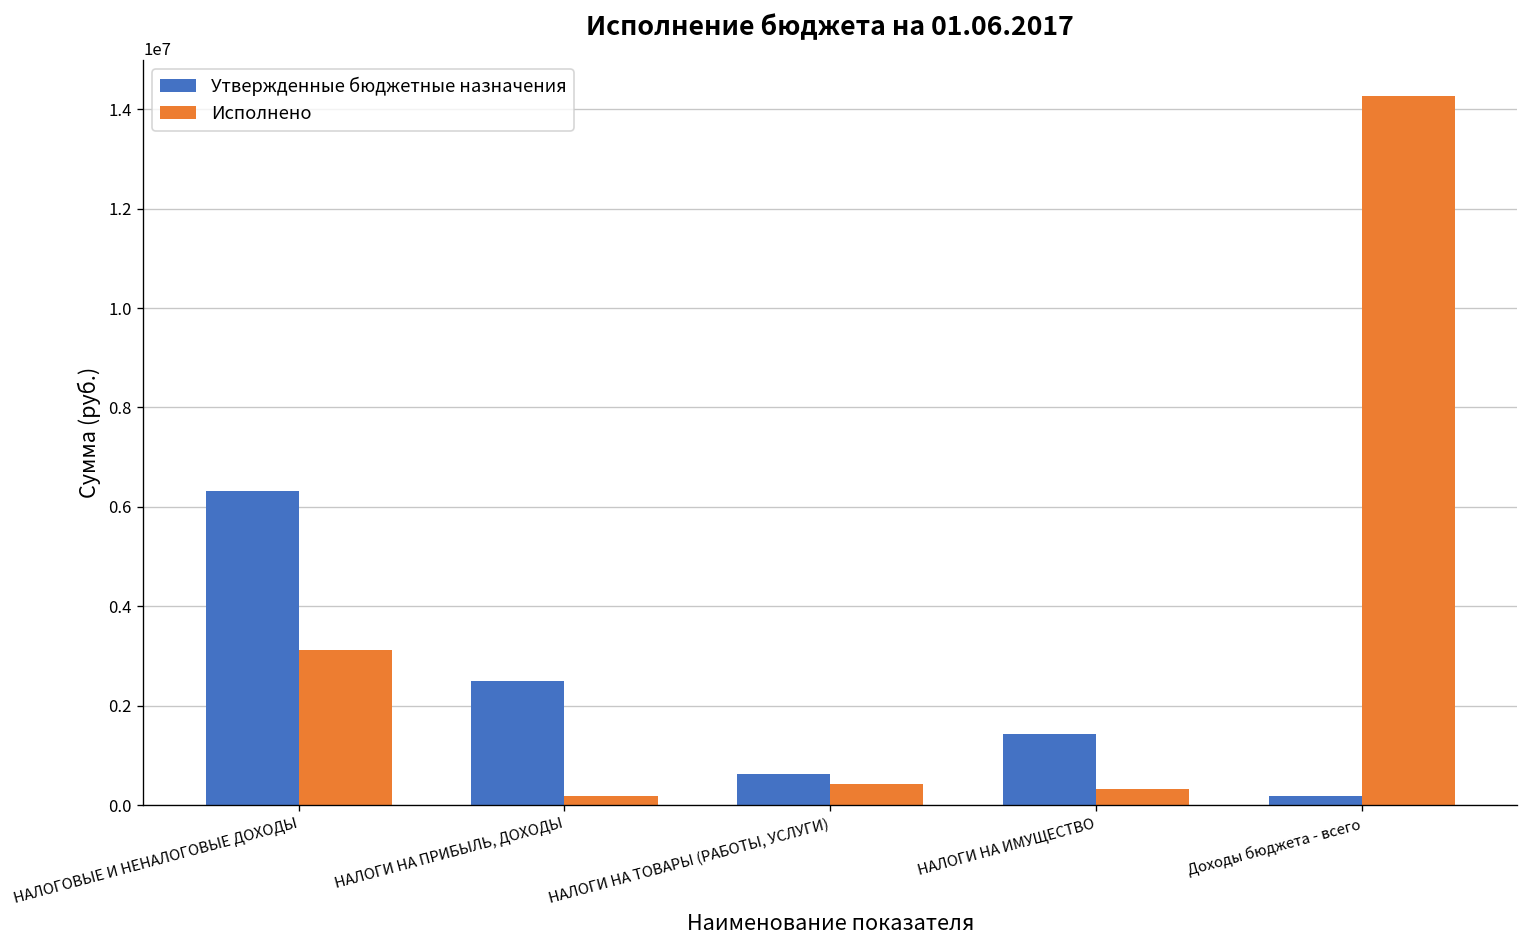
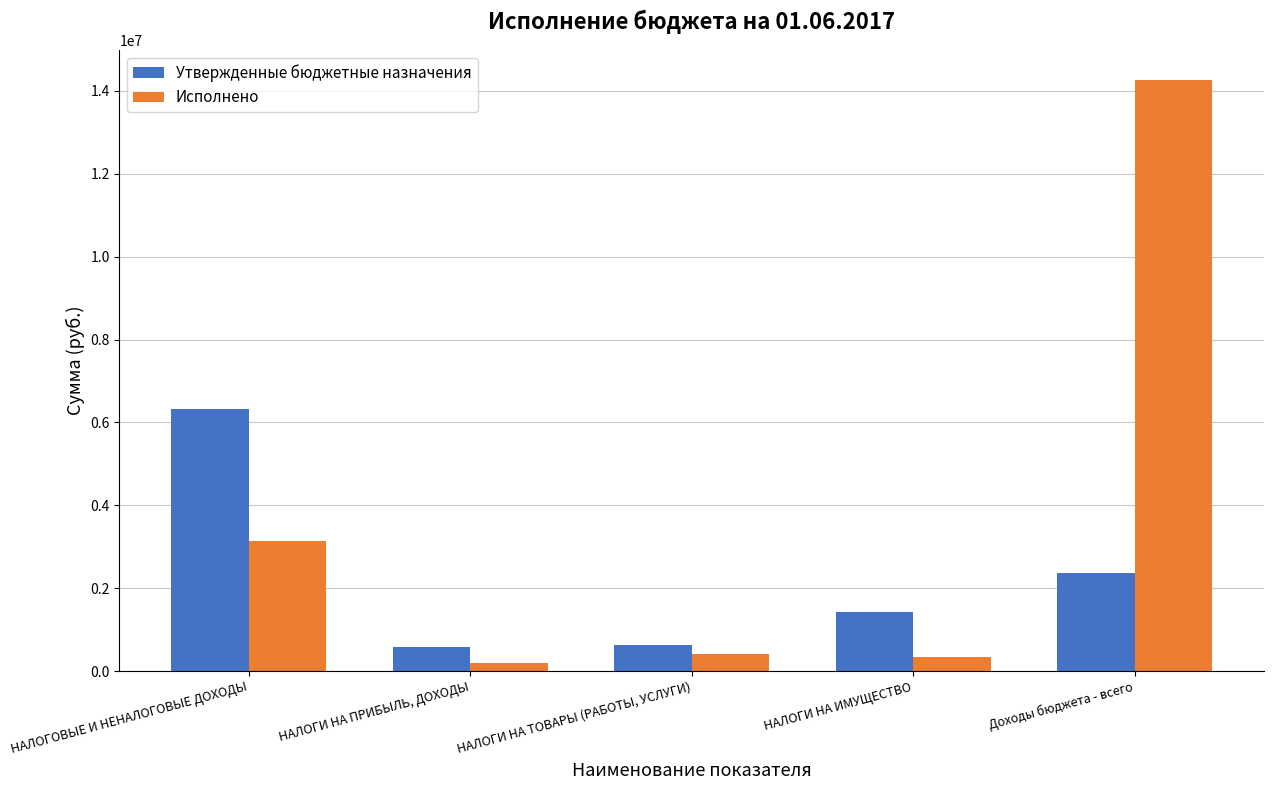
Утвержденные бюджетные назначения, НАЛОГИ НА ПРИБЫЛЬ, ДОХОДЫ: 2500000 -> 600000
Утвержденные бюджетные назначения, Доходы бюджета - всего: 200000 -> 2400000
